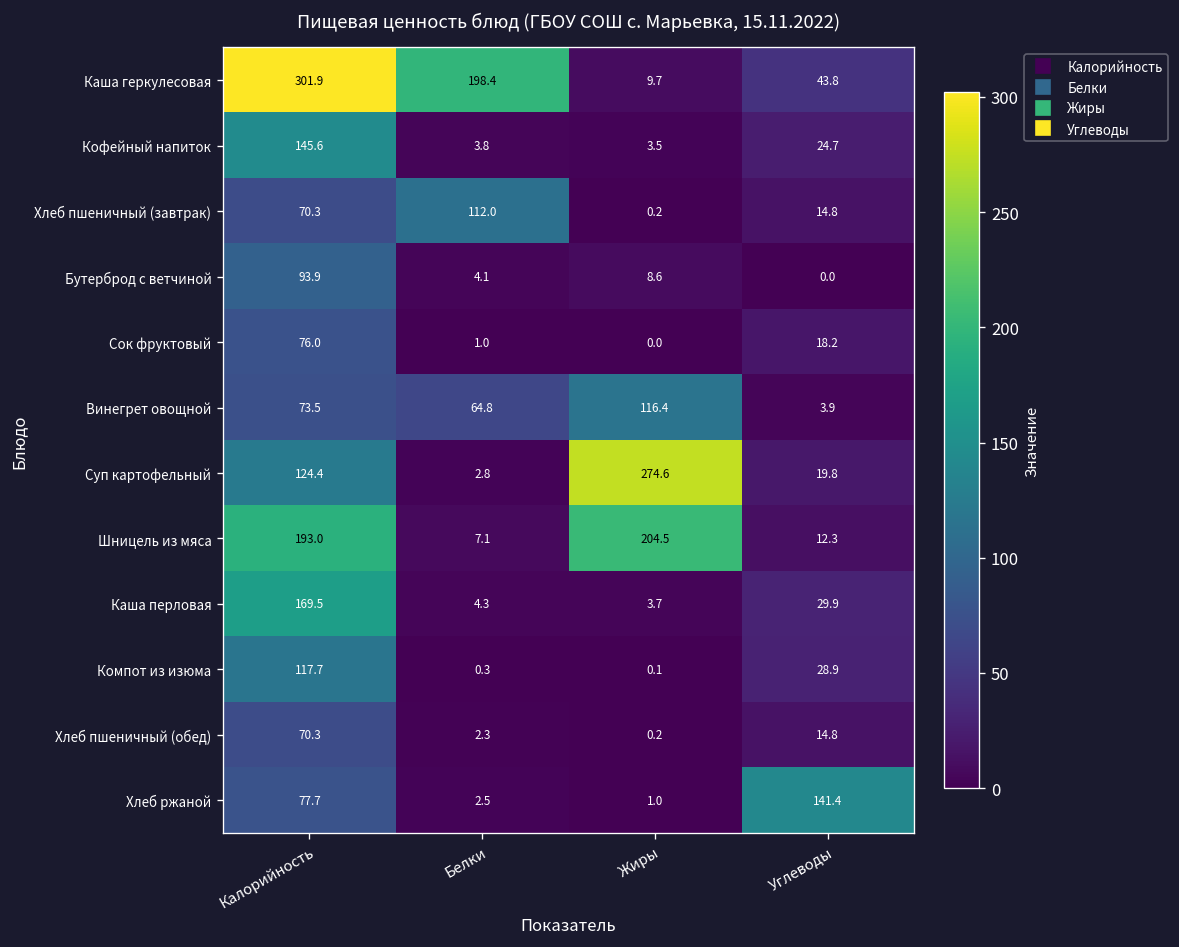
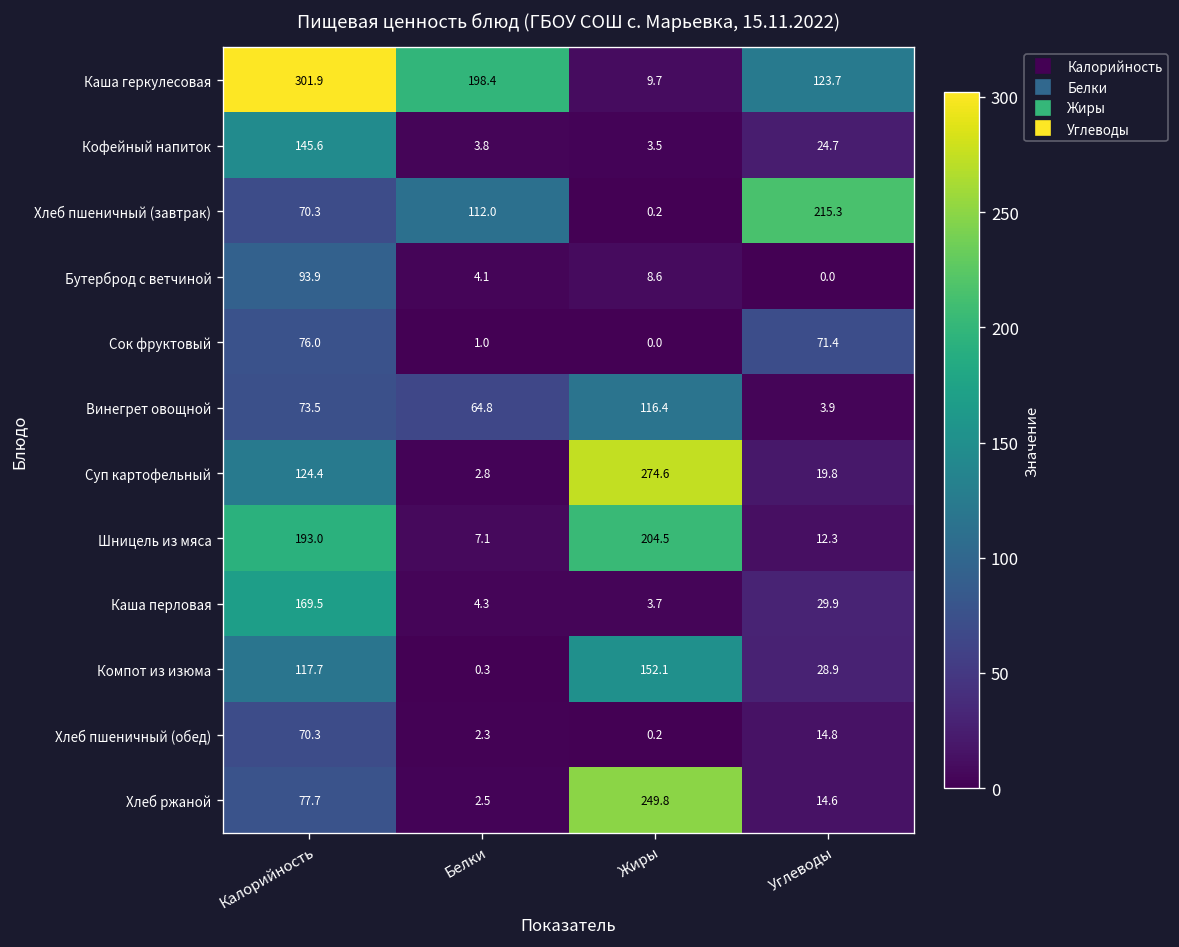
Каша геркулесовая, Углеводы: 43.8 -> 123.7
Хлеб пшеничный (завтрак), Углеводы: 14.8 -> 215.3
Сок фруктовый, Углеводы: 18.2 -> 71.4
Компот из изюма, Жиры: 0.1 -> 152.1
Хлеб ржаной, Жиры: 1.0 -> 249.8
Хлеб ржаной, Углеводы: 141.4 -> 14.6
